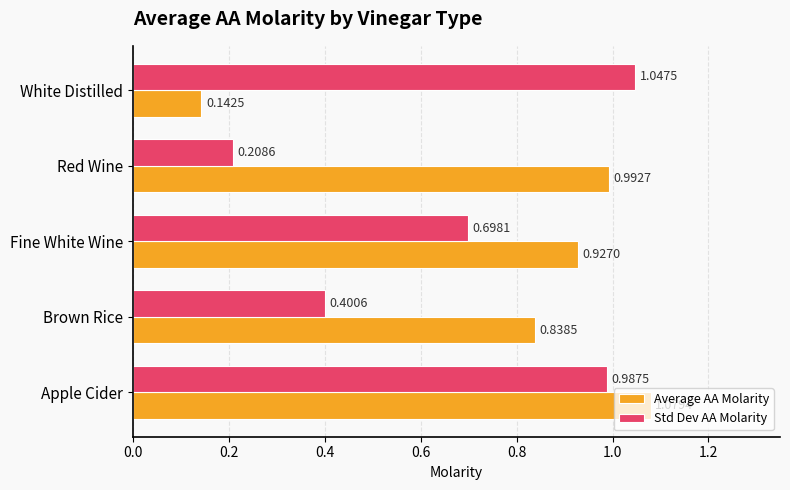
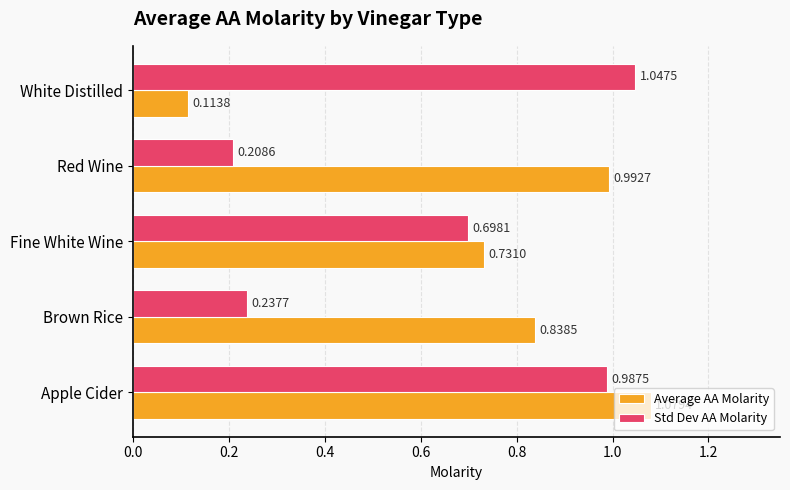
Average AA Molarity, White Distilled: 0.1425 -> 0.1138
Average AA Molarity, Fine White Wine: 0.9270 -> 0.7310
Std Dev AA Molarity, Brown Rice: 0.4006 -> 0.2377
